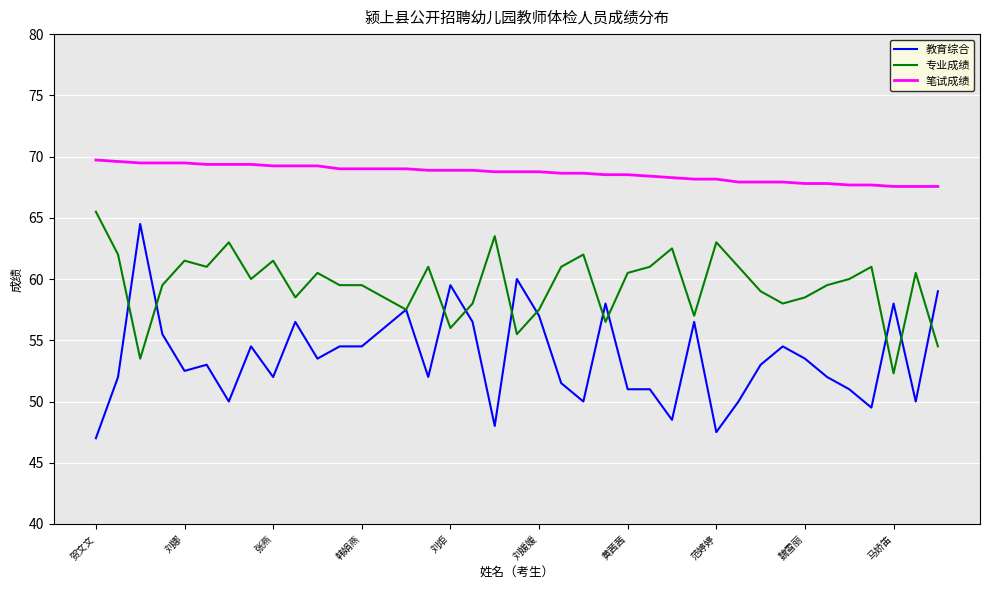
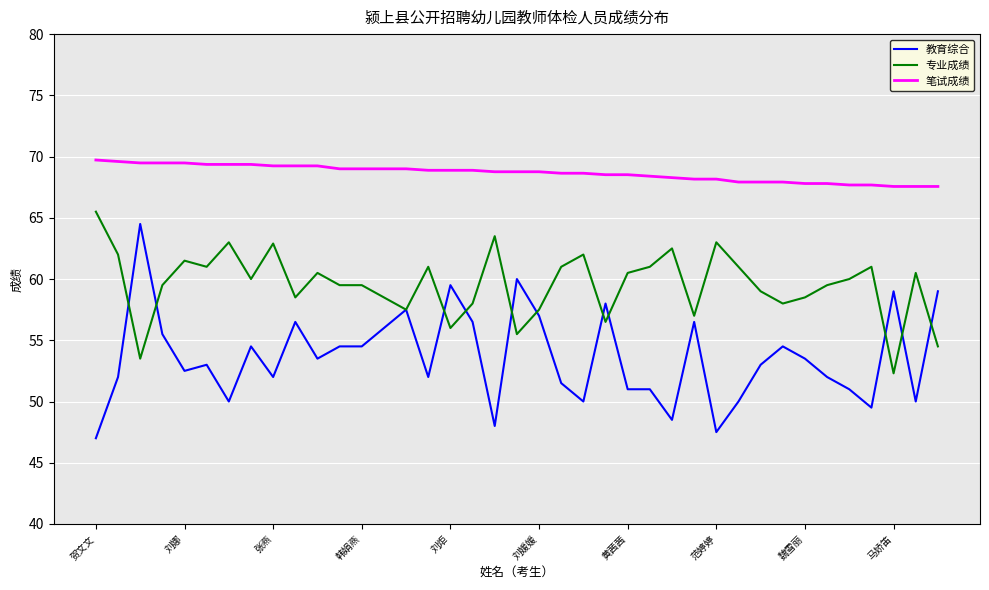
专业成绩, 张燕: 61.5 -> 62.9
教育综合, 马娇笛: 58 -> 59
